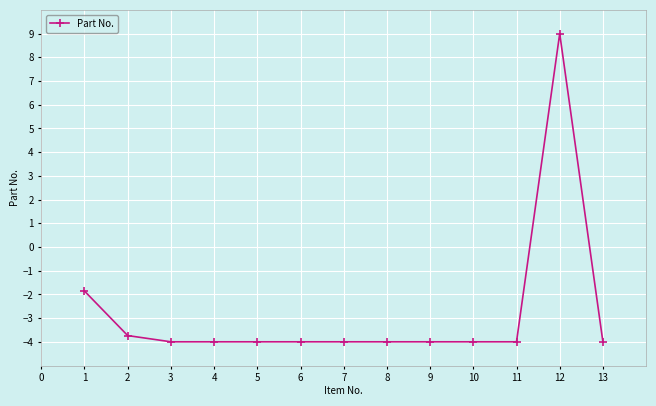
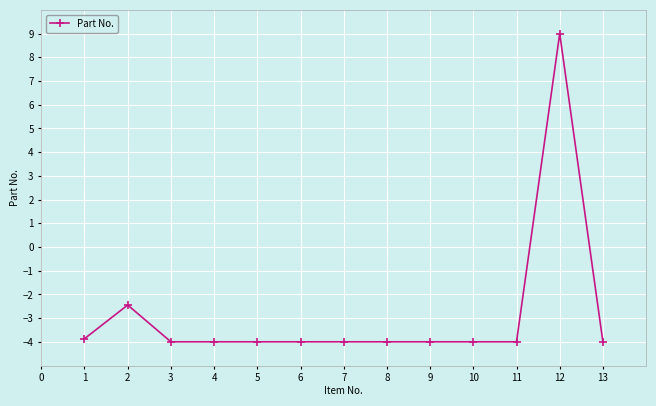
1: -1.9 -> -3.9
2: -3.7 -> -2.4
